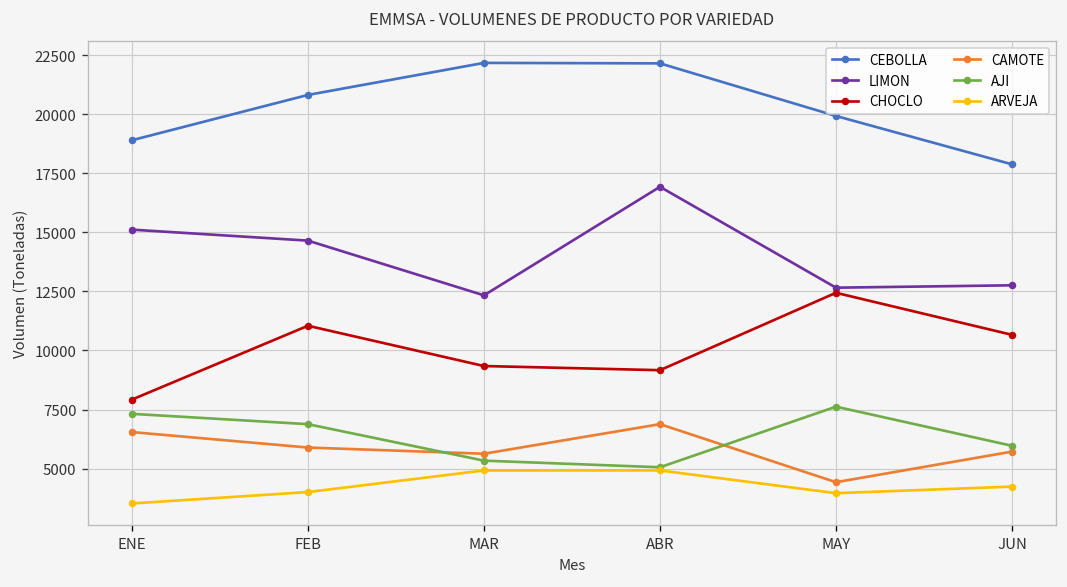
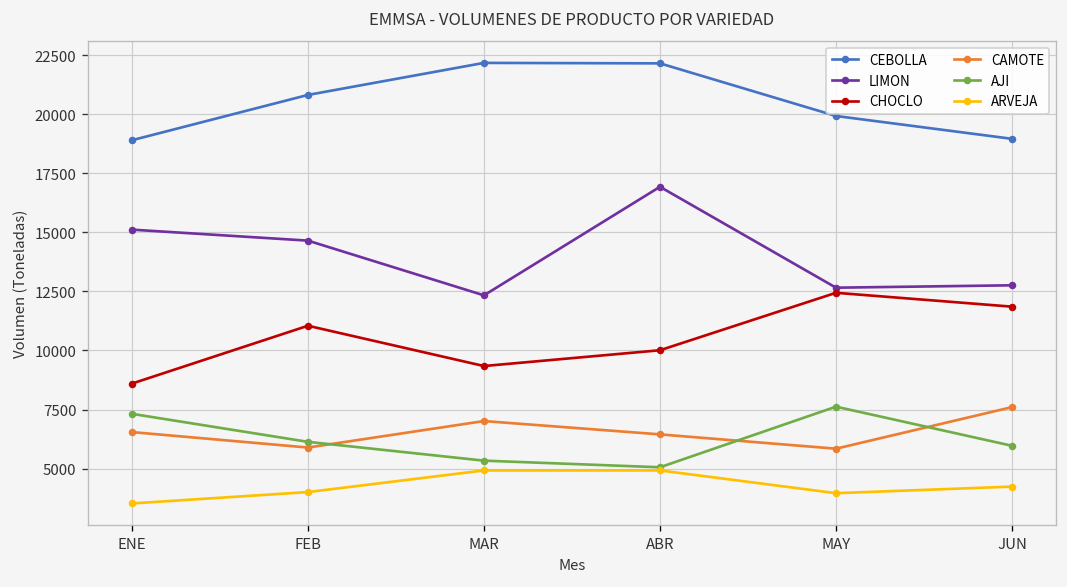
CHOCLO, ENE: 7900 -> 8600
AJI, FEB: 6900 -> 6100
CAMOTE, MAR: 5600 -> 7000
CHOCLO, ABR: 9200 -> 10000
CAMOTE, ABR: 6900 -> 6400
CAMOTE, MAY: 4400 -> 5800
CEBOLLA, JUN: 17900 -> 19000
CHOCLO, JUN: 10700 -> 11900
CAMOTE, JUN: 5700 -> 7600
